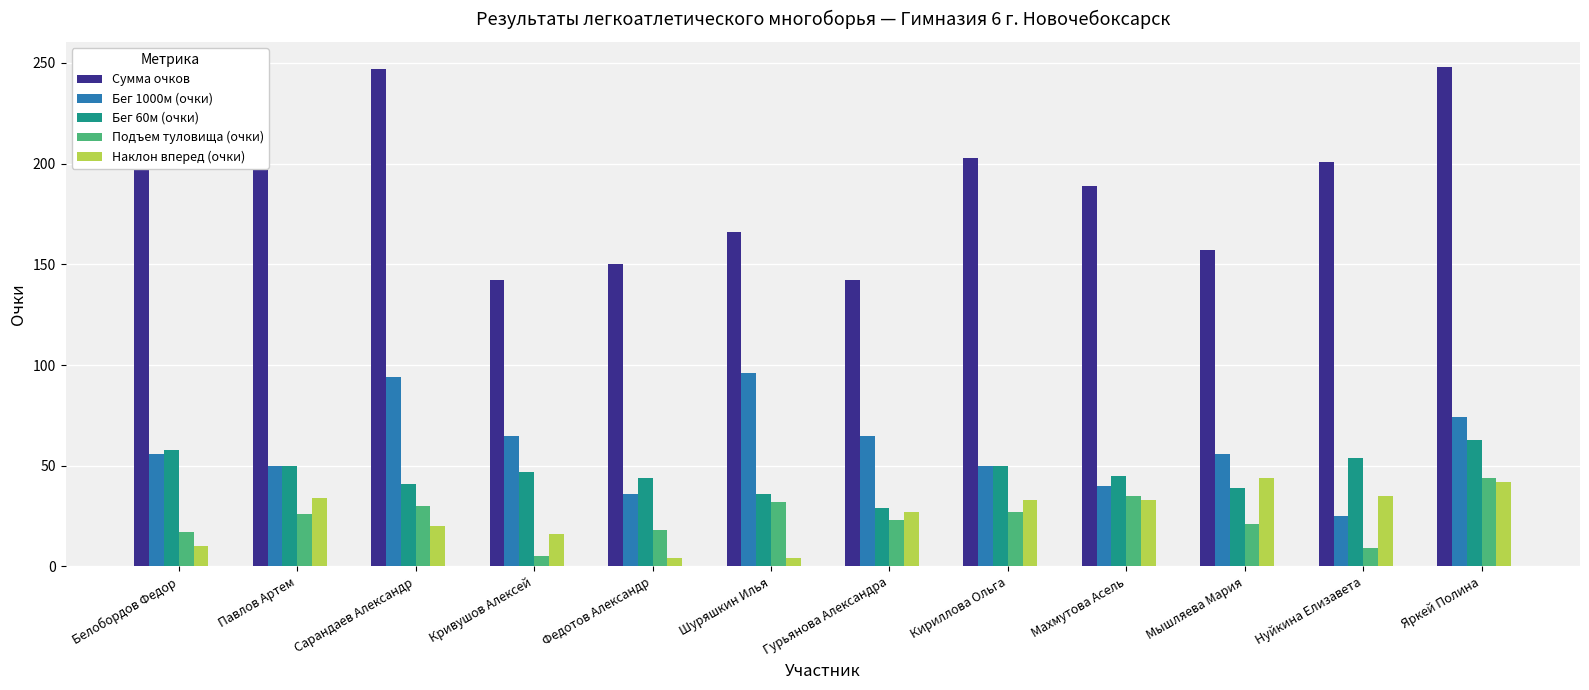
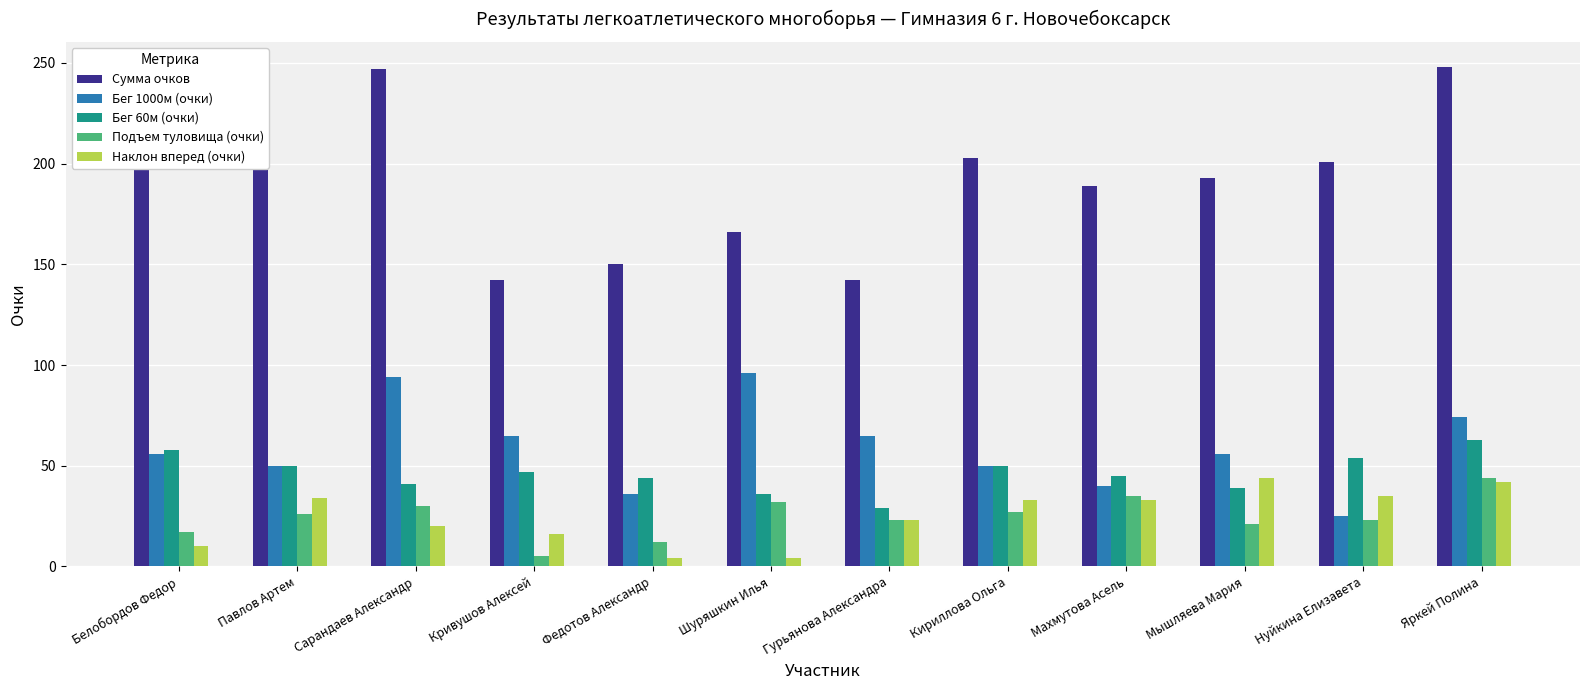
Подъем туловища (очки), Федотов Александр: 18 -> 12
Наклон вперед (очки), Гурьянова Александра: 27 -> 23
Сумма очков, Мышляева Мария: 157 -> 193
Подъем туловища (очки), Нуйкина Елизавета: 9 -> 23
